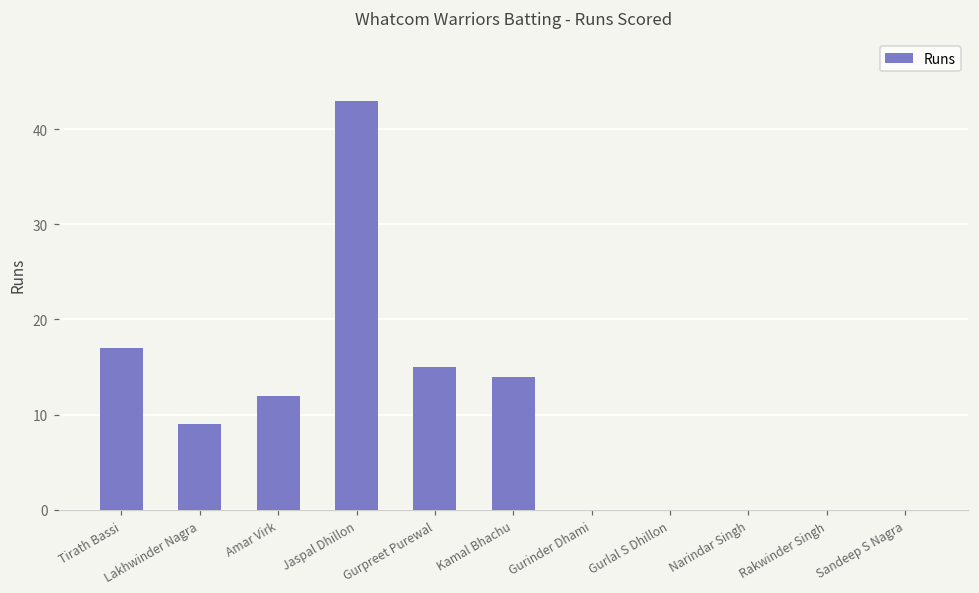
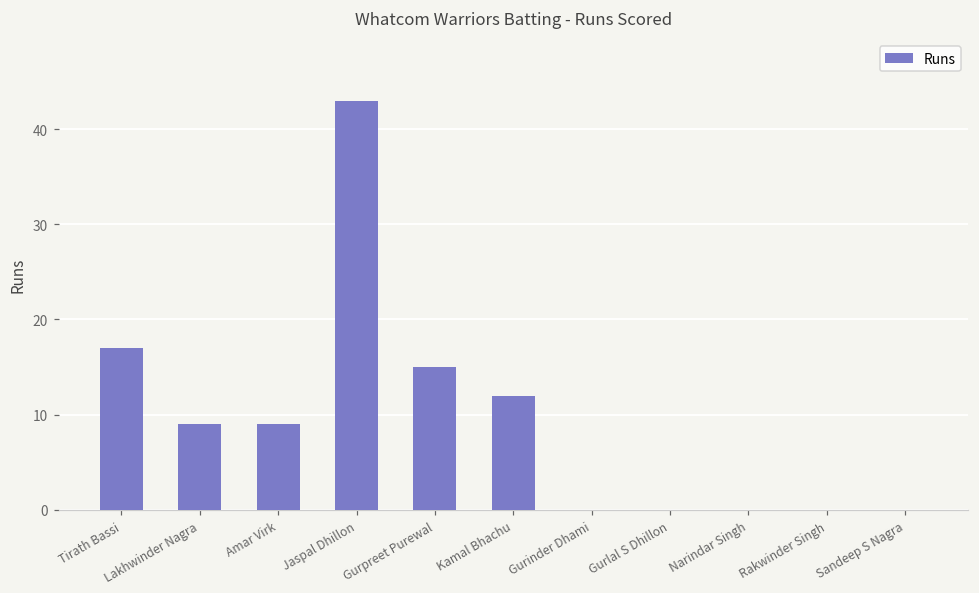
Amar Virk: 12 -> 9
Kamal Bhachu: 14 -> 12
